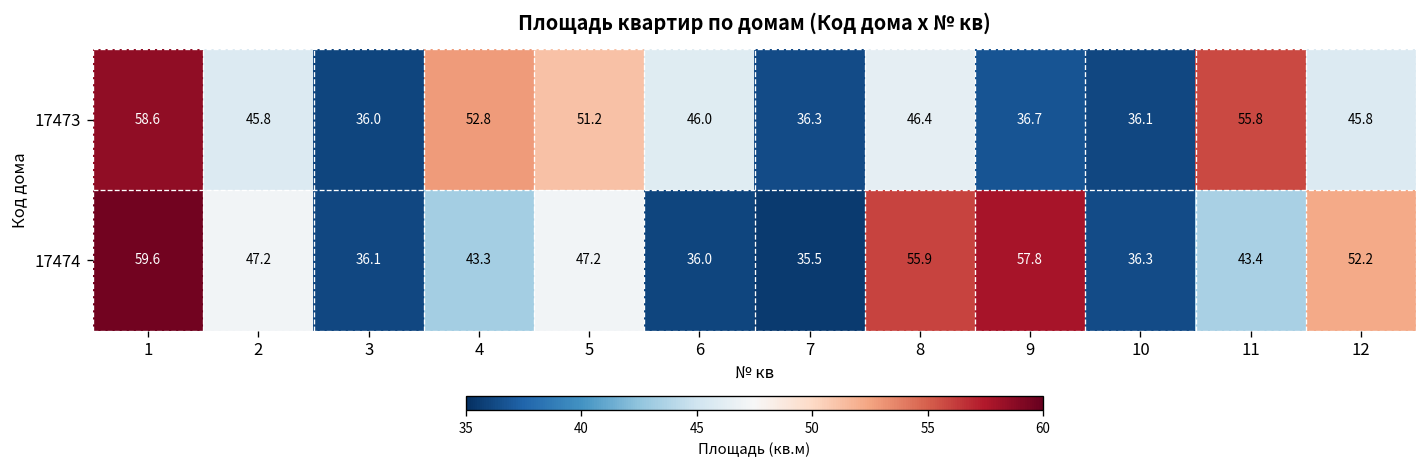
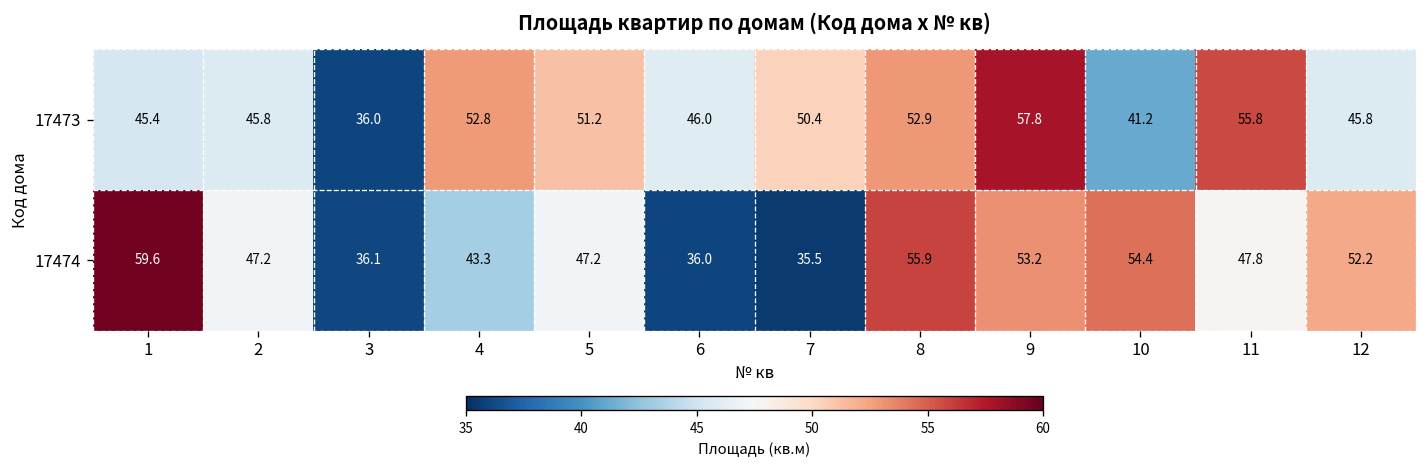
17473, 1: 58.6 -> 45.4
17473, 7: 36.3 -> 50.4
17473, 8: 46.4 -> 52.9
17473, 9: 36.7 -> 57.8
17473, 10: 36.1 -> 41.2
17474, 9: 57.8 -> 53.2
17474, 10: 36.3 -> 54.4
17474, 11: 43.4 -> 47.8
